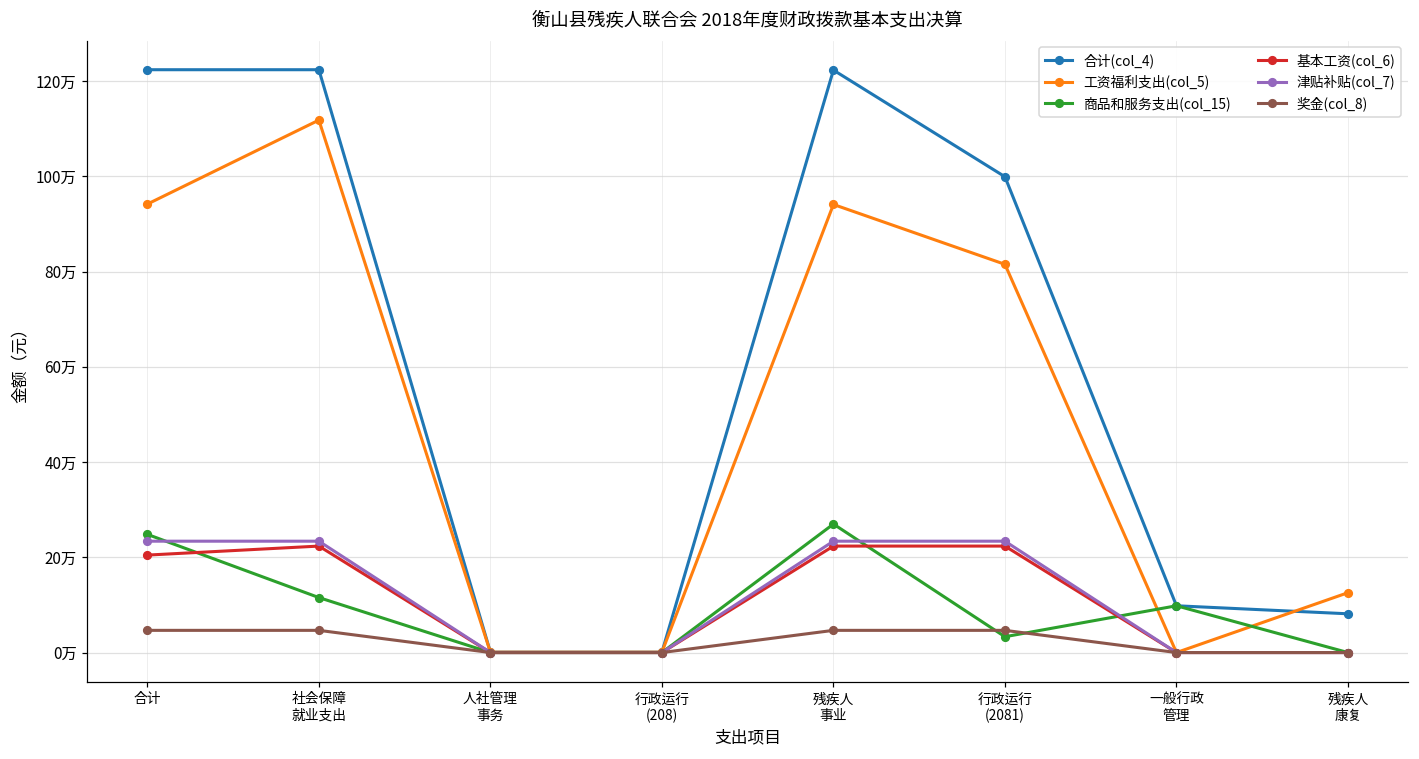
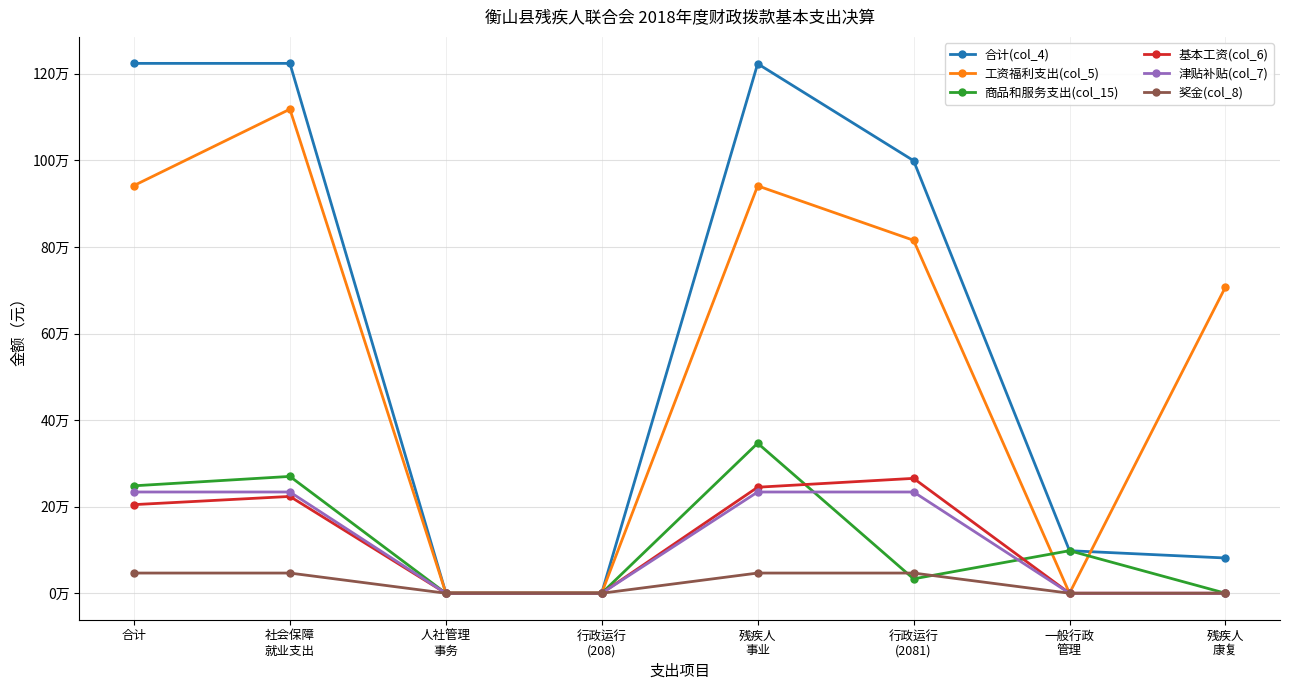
商品和服务支出(col_15), 社会保障 就业支出: 12万 -> 27万
商品和服务支出(col_15), 残疾人 事业: 27万 -> 35万
基本工资(col_6), 残疾人 事业: 22万 -> 24万
基本工资(col_6), 行政运行 (2081): 22万 -> 27万
工资福利支出(col_5), 残疾人 康复: 13万 -> 71万
